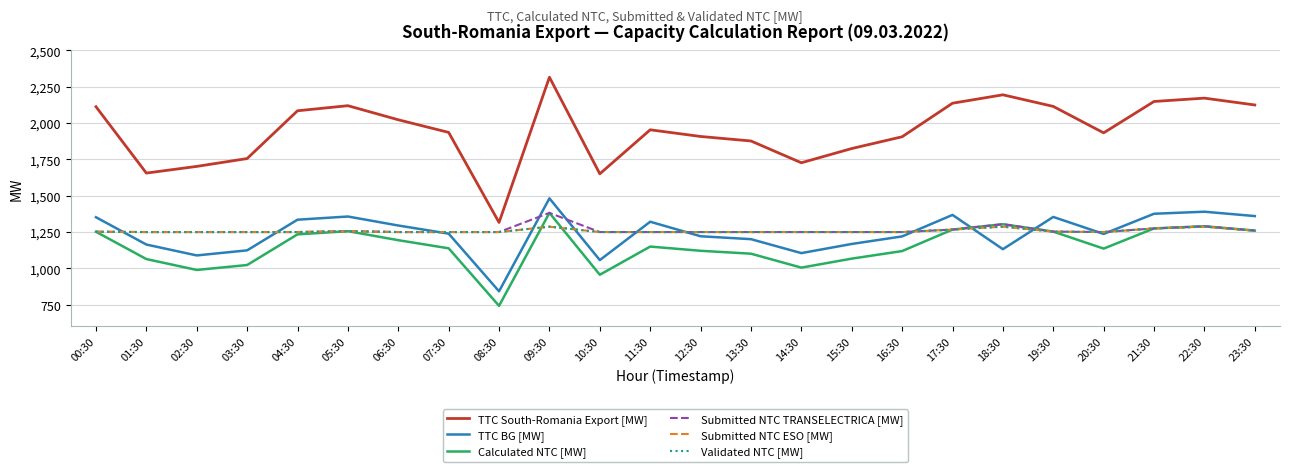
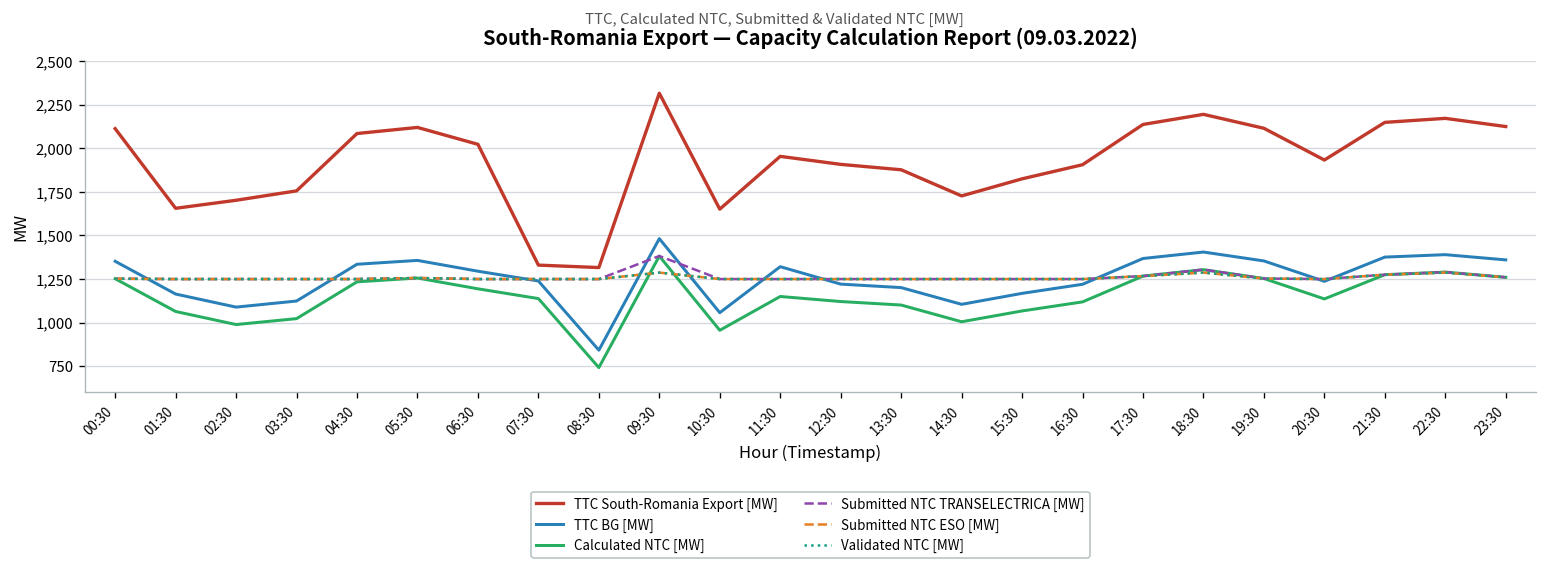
TTC South-Romania Export [MW], 07:30: 1,940 -> 1,330
TTC BG [MW], 18:30: 1,130 -> 1,410
